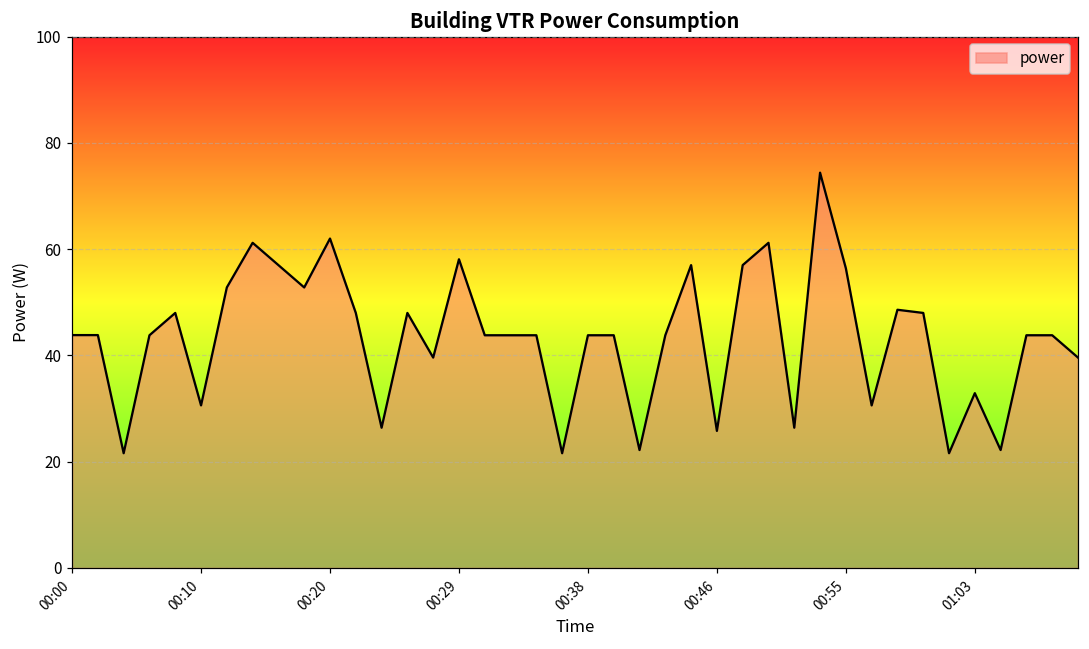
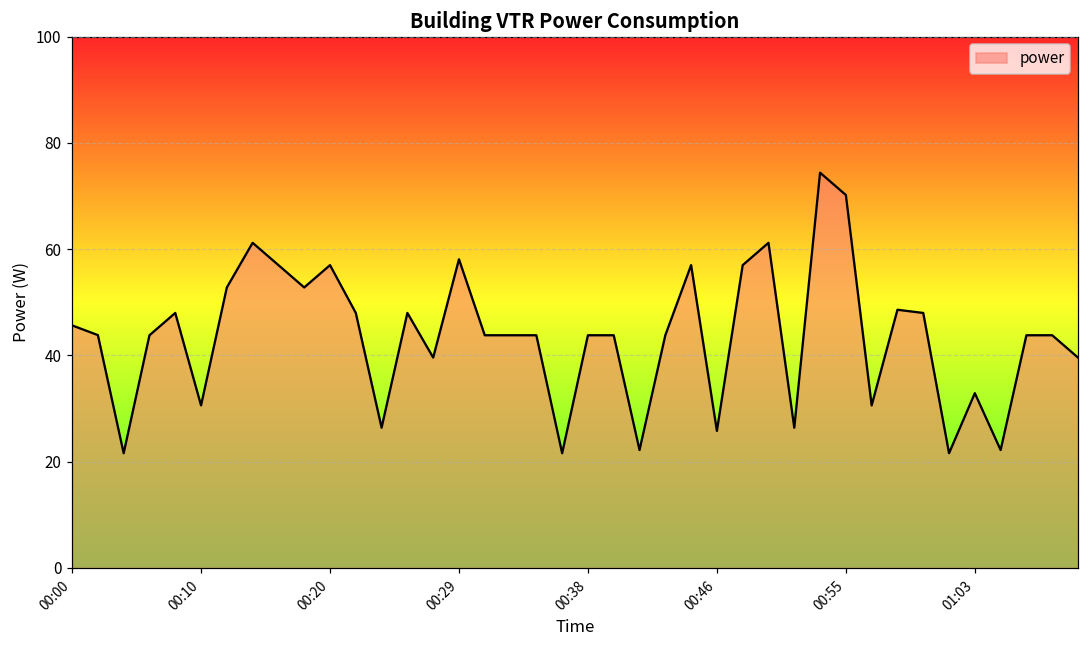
00:00: 44 -> 46
00:20: 62 -> 57
00:55: 56 -> 70
